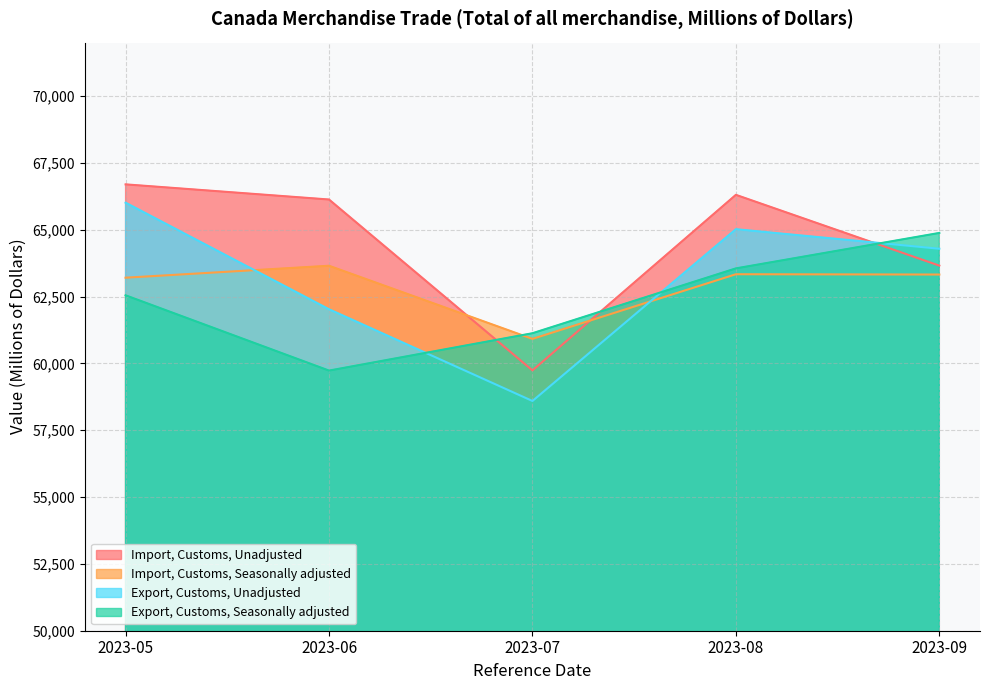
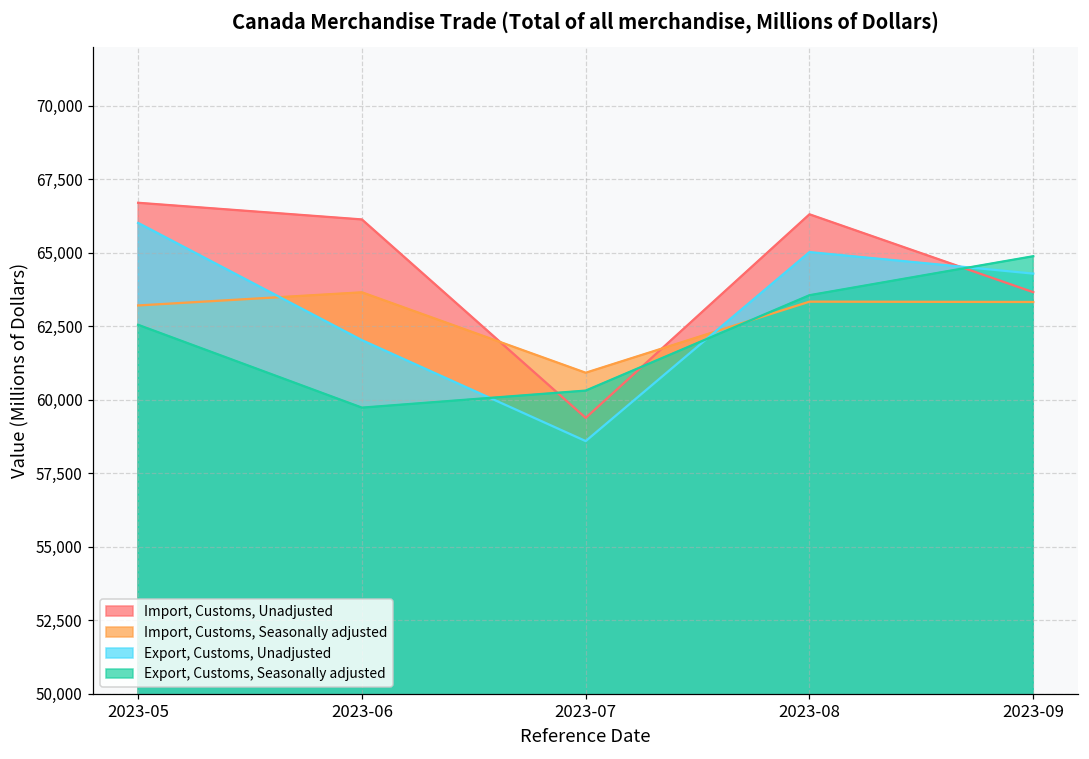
Import, Customs, Unadjusted, 2023-07: 59,700 -> 59,400
Export, Customs, Seasonally adjusted, 2023-07: 61,100 -> 60,300
